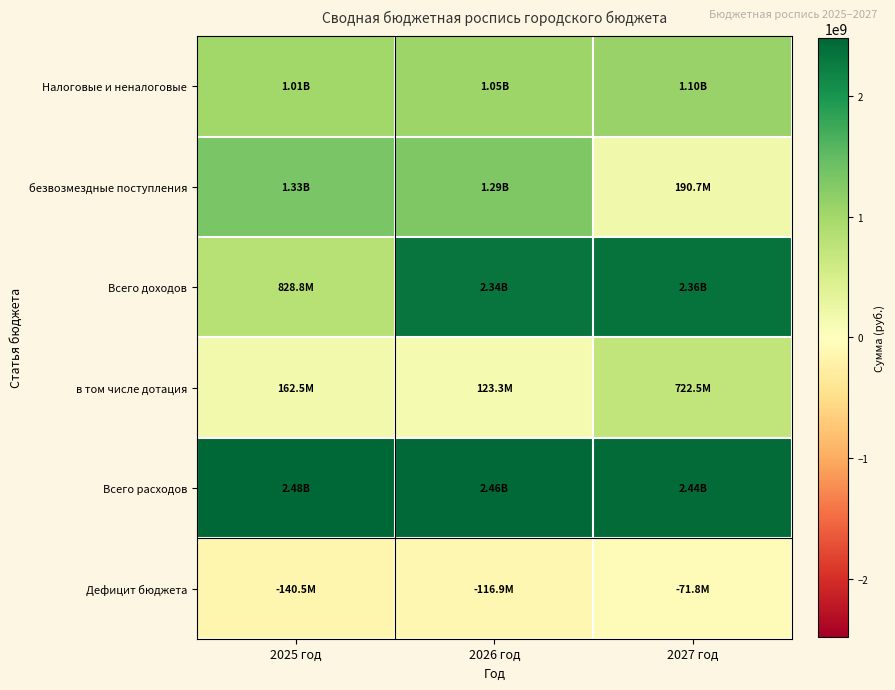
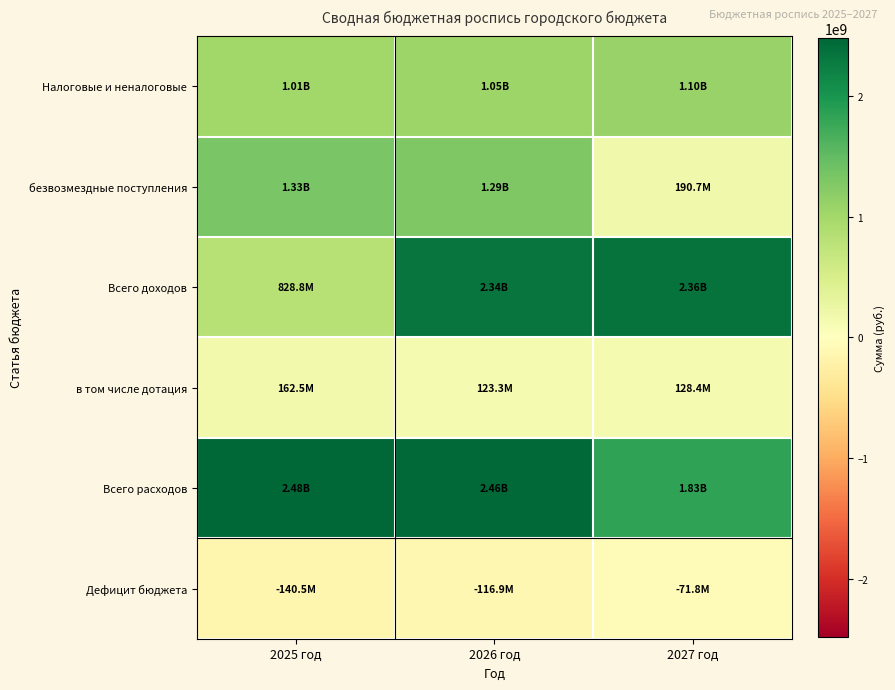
в том числе дотация, 2027 год: 722.5M -> 128.4M
Всего расходов, 2027 год: 2.44B -> 1.83B
